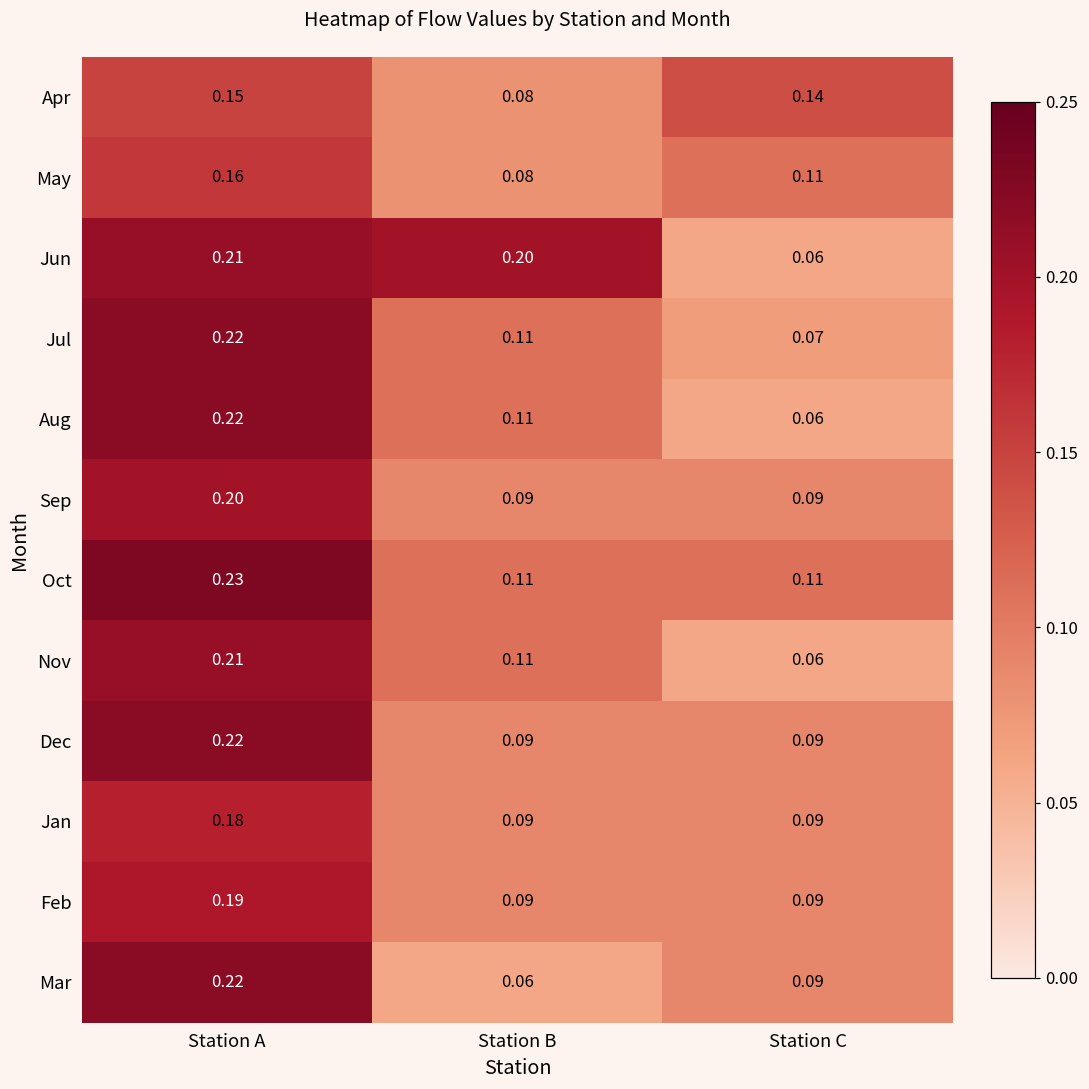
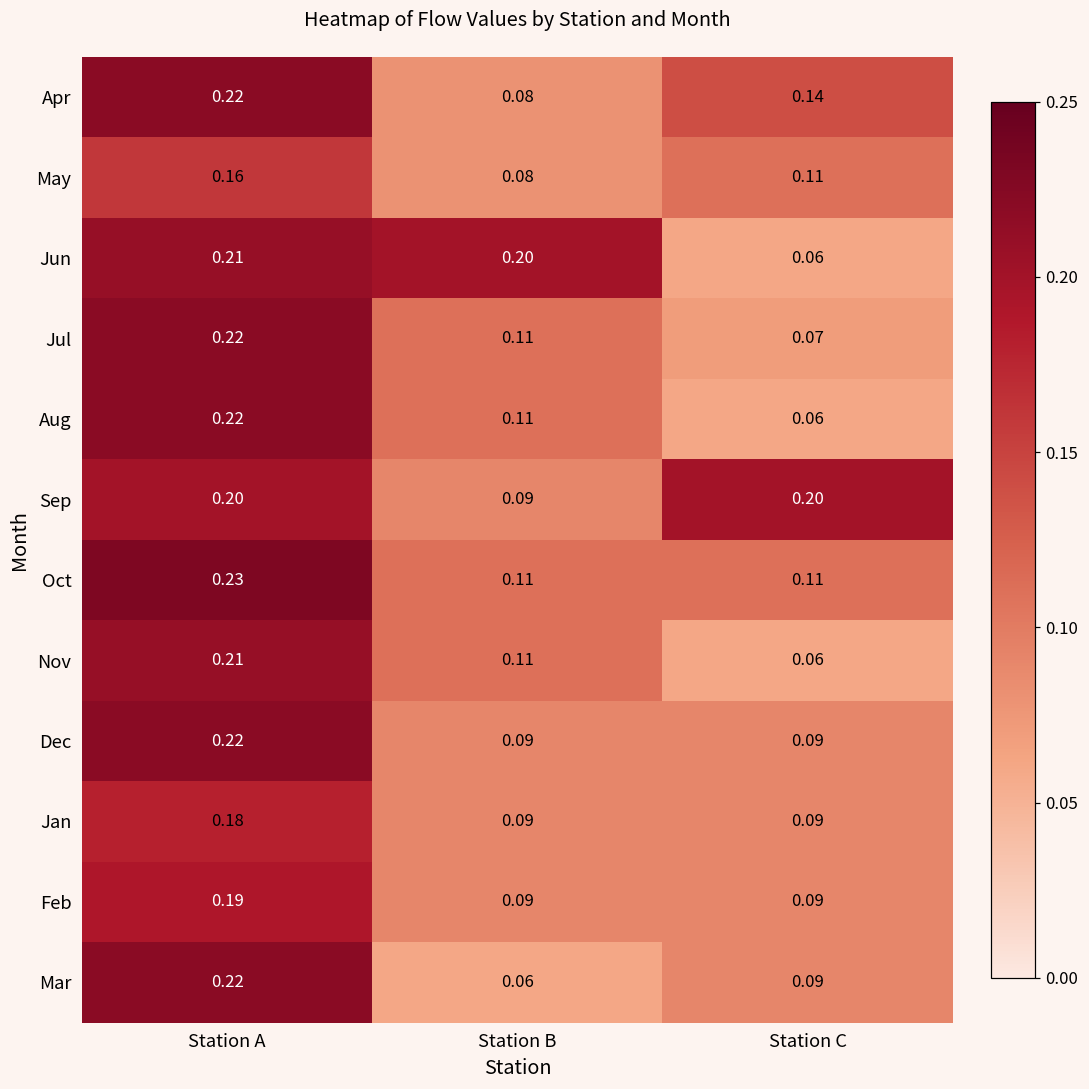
Apr, Station A: 0.15 -> 0.22
Sep, Station C: 0.09 -> 0.20
